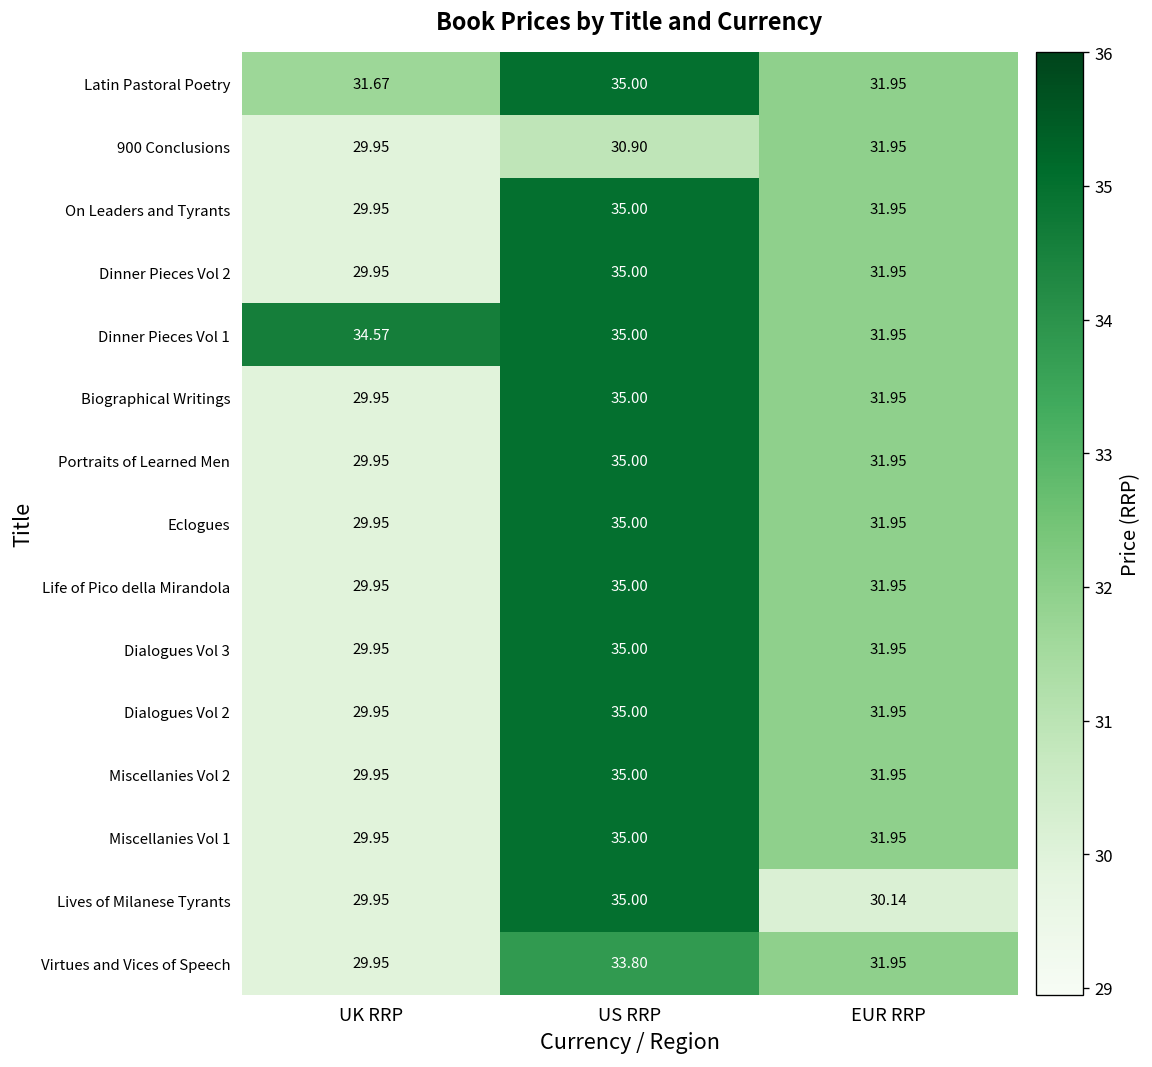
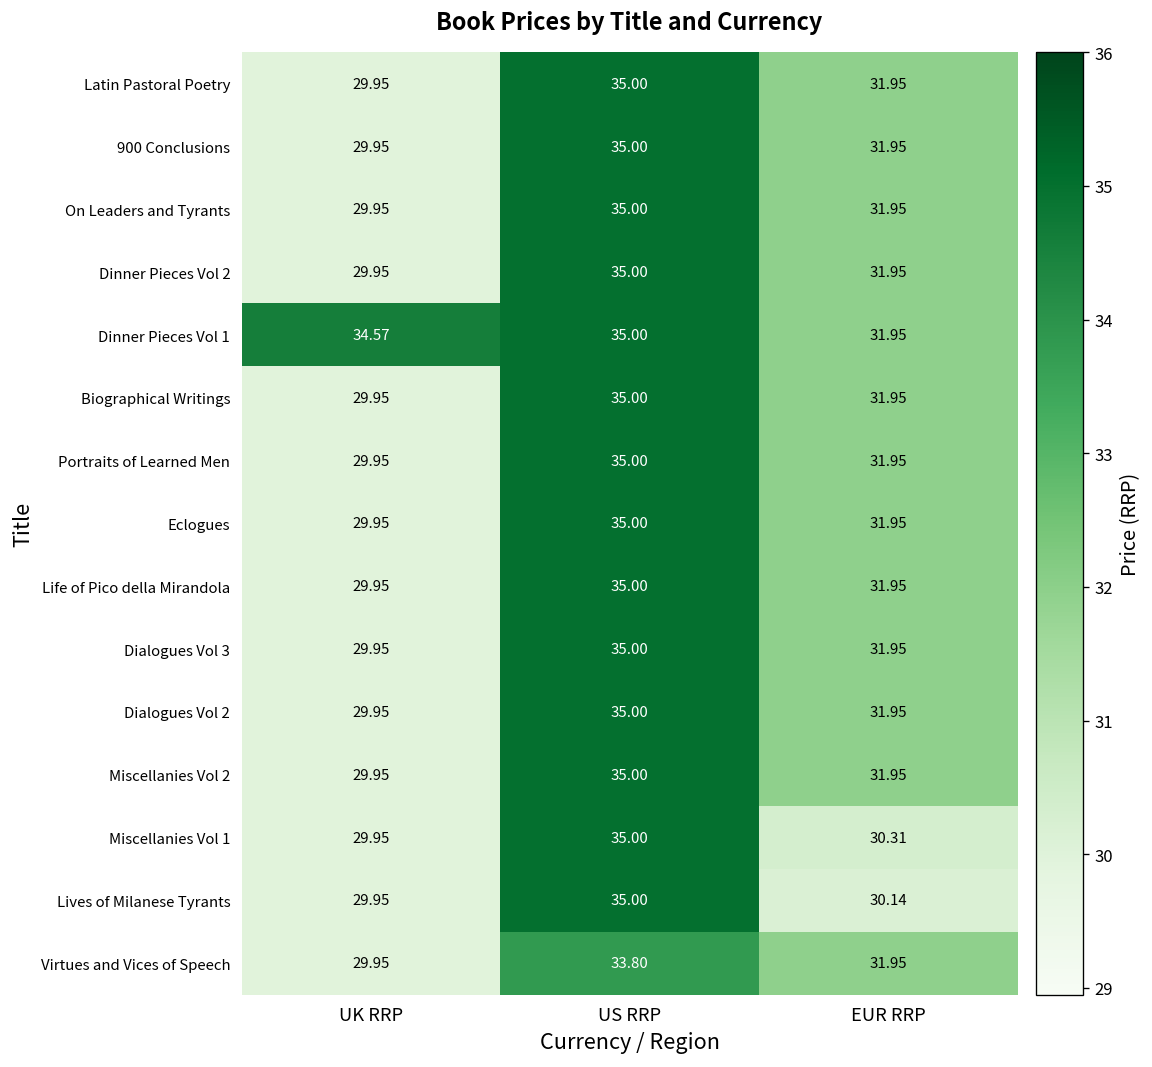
Latin Pastoral Poetry, UK RRP: 31.67 -> 29.95
900 Conclusions, US RRP: 30.90 -> 35.00
Miscellanies Vol 1, EUR RRP: 31.95 -> 30.31
